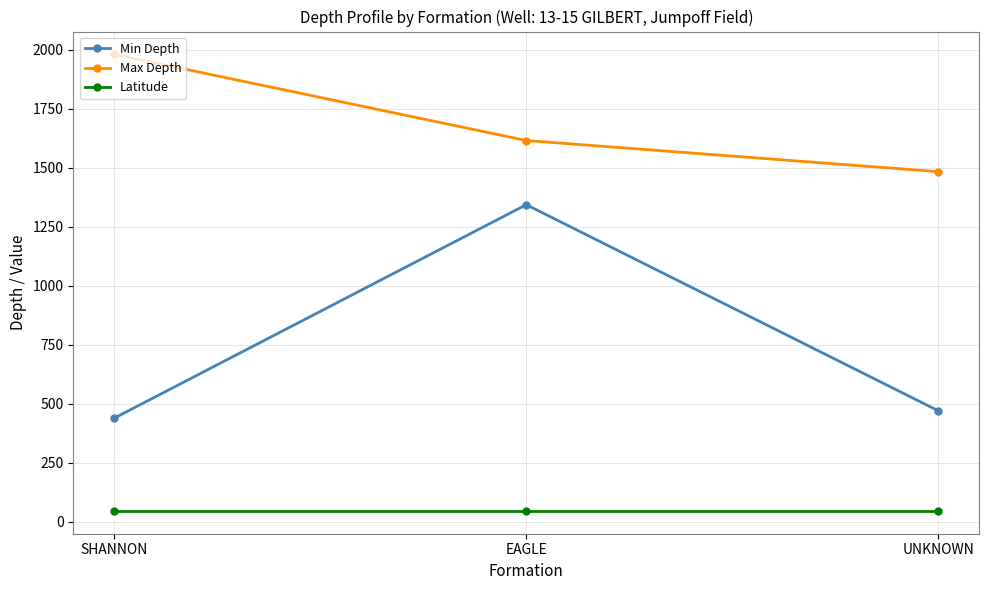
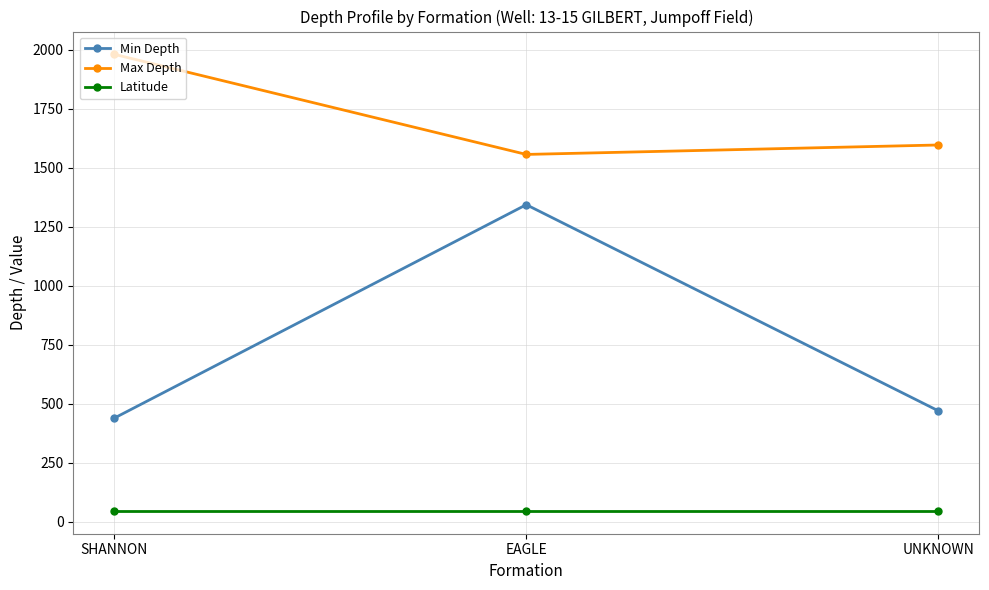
Max Depth, EAGLE: 1620 -> 1560
Max Depth, UNKNOWN: 1480 -> 1600
